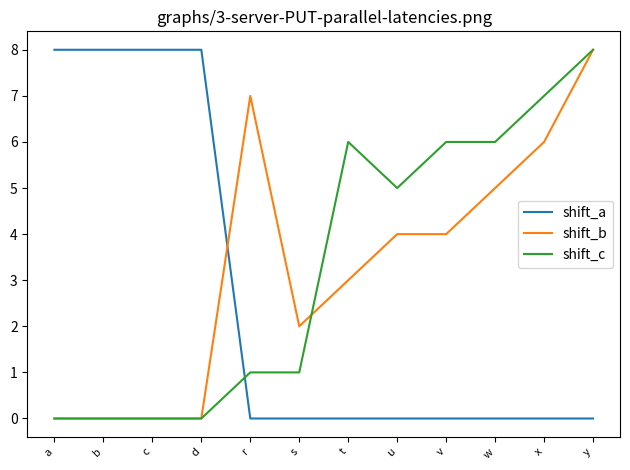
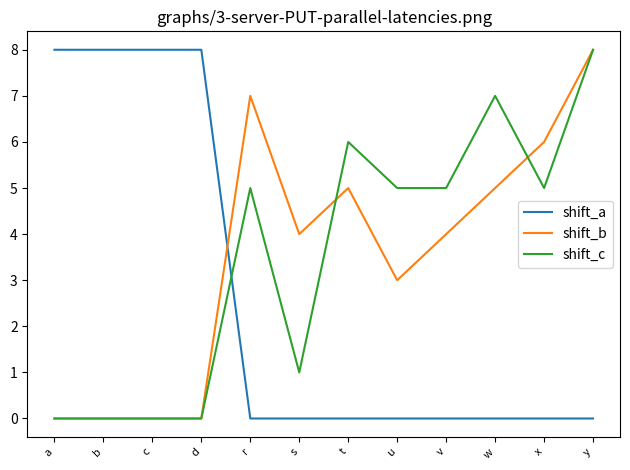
shift_c, r: 1 -> 5
shift_b, s: 2 -> 4
shift_b, t: 3 -> 5
shift_b, u: 4 -> 3
shift_c, v: 6 -> 5
shift_c, w: 6 -> 7
shift_c, x: 7 -> 5
